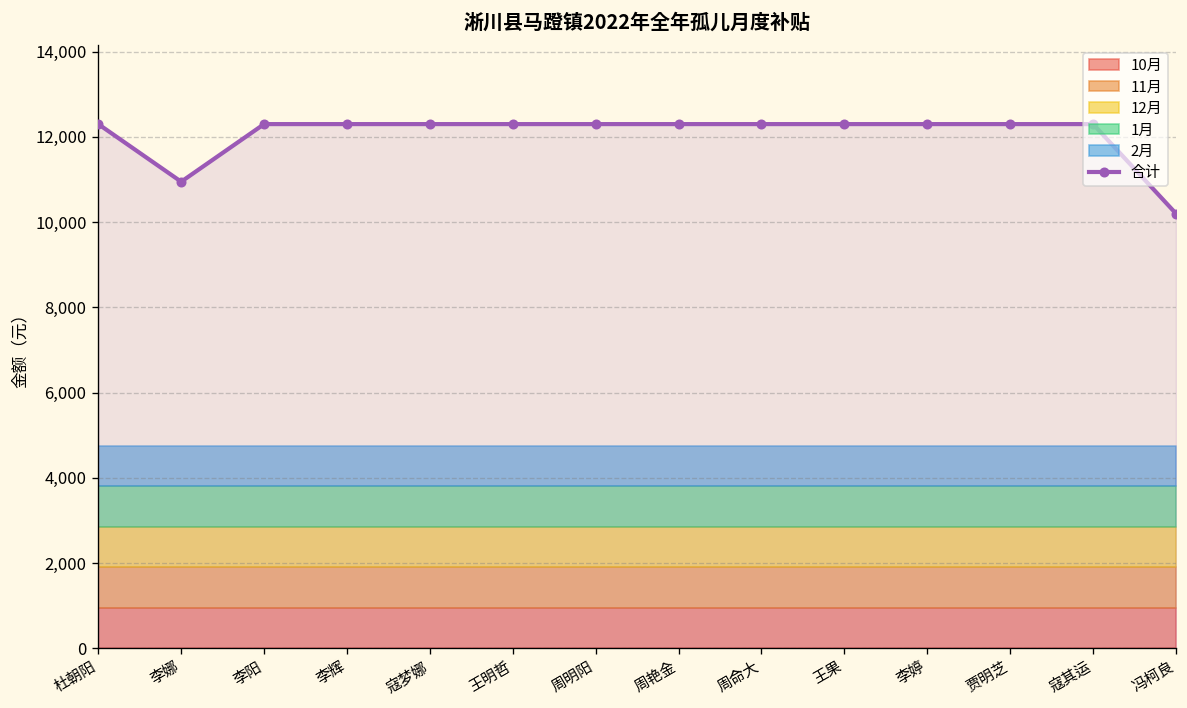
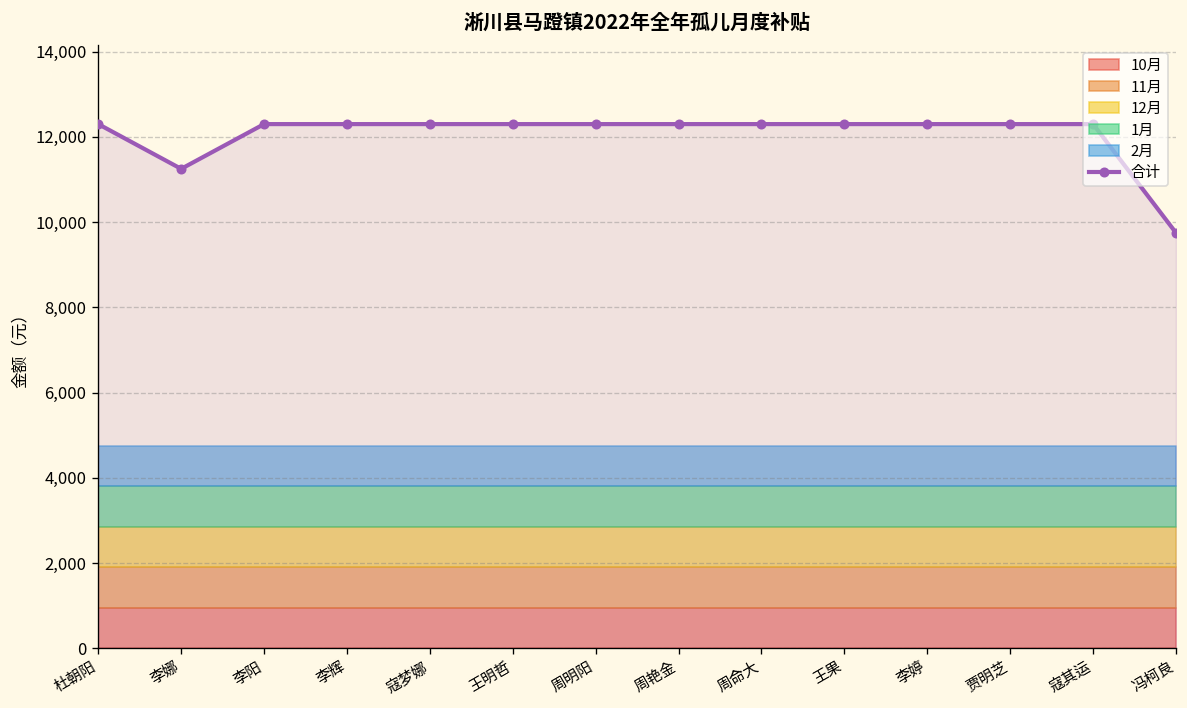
合计, 李娜: 10,900 -> 11,300
合计, 冯柯良: 10,200 -> 9,700
